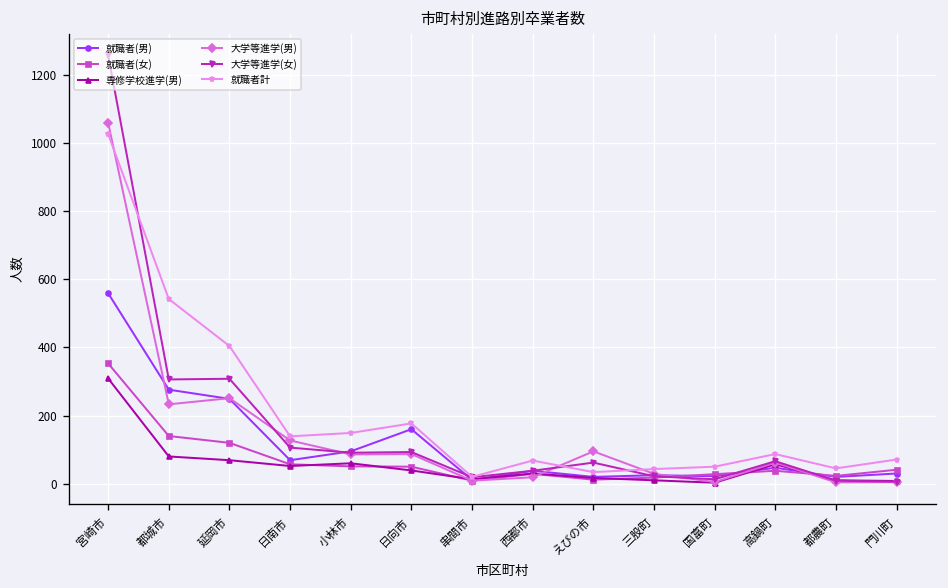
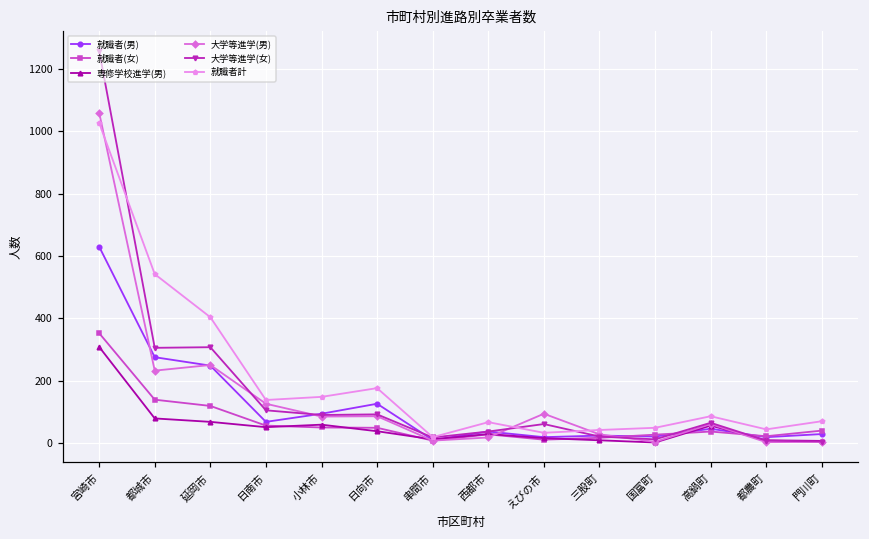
就職者(男), 宮崎市: 560 -> 630
就職者(男), 日向市: 160 -> 130
